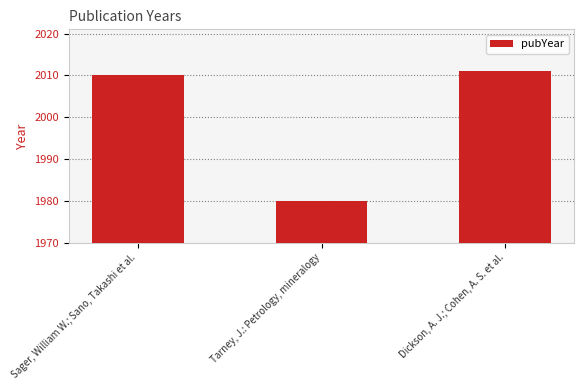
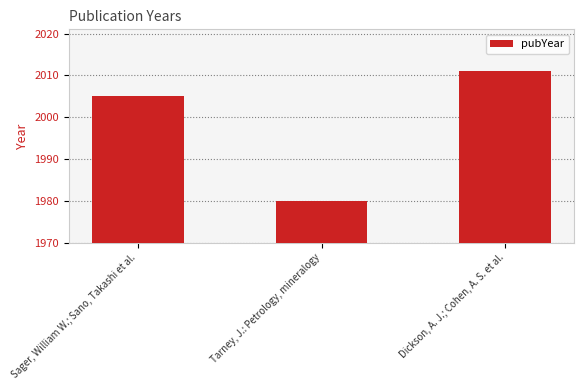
Sager, William W.; Sano, Takashi et al.: 2010 -> 2005
